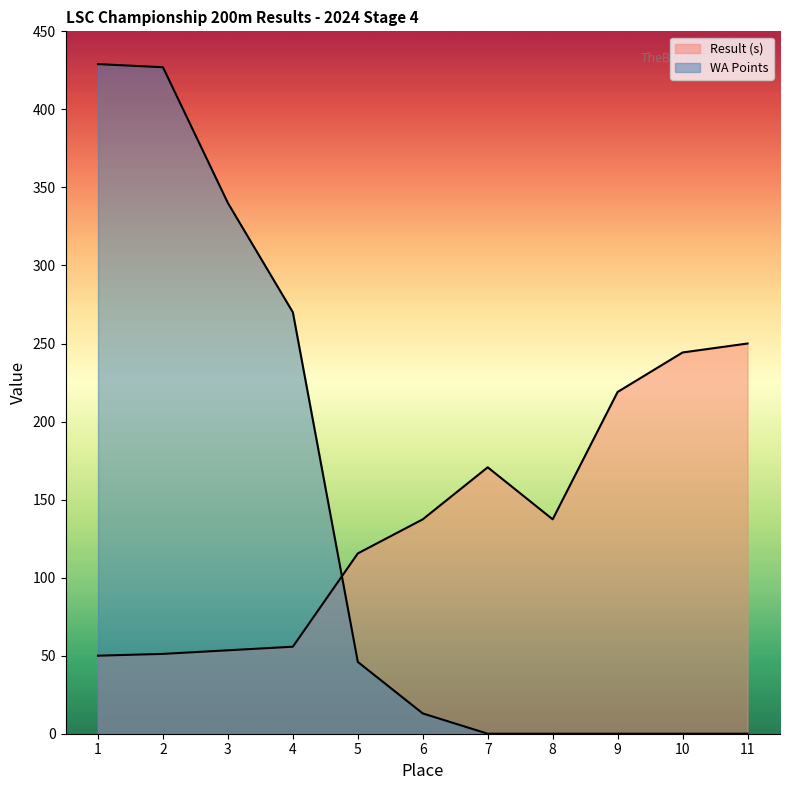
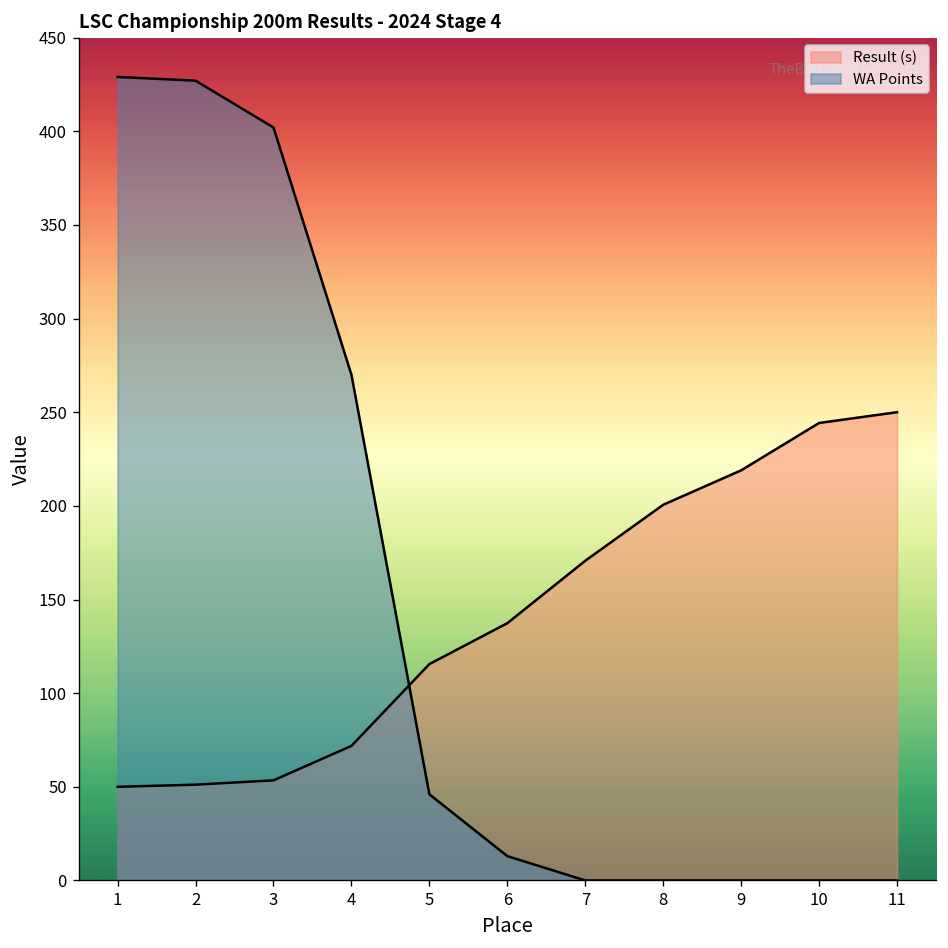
WA Points, 3: 340 -> 402
Result (s), 4: 56 -> 72
Result (s), 8: 137 -> 201
